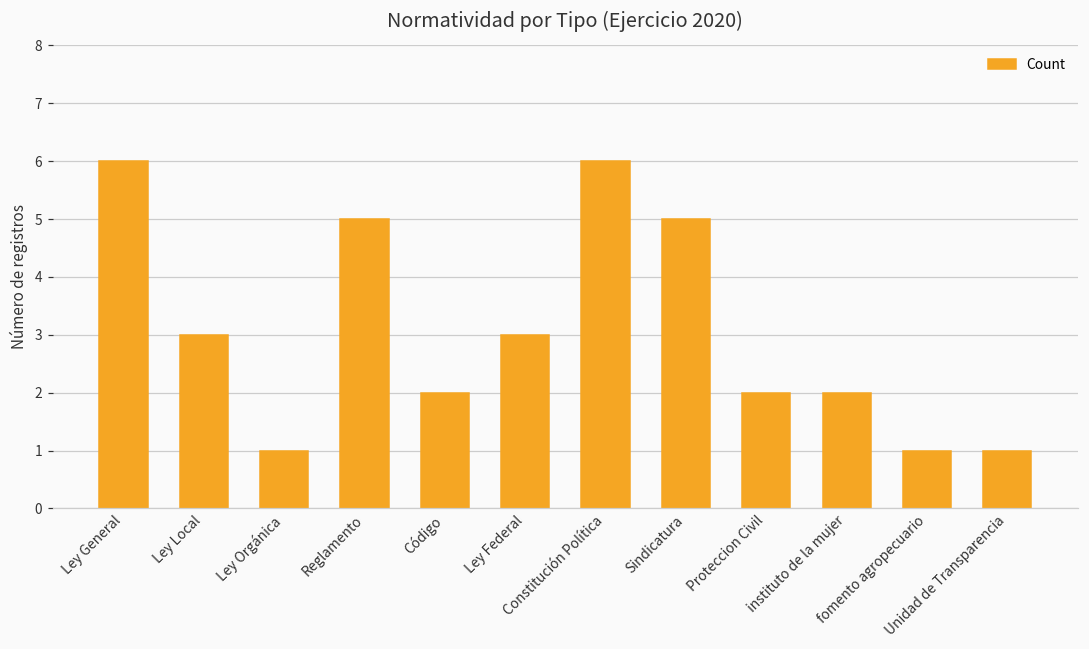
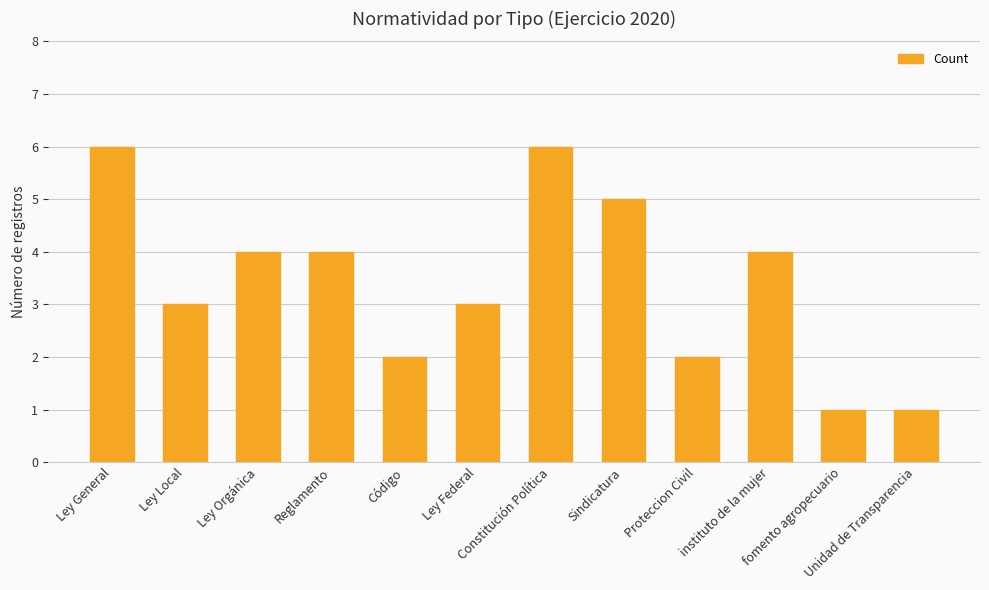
Ley Orgánica: 1 -> 4
Reglamento: 5 -> 4
instituto de la mujer: 2 -> 4
